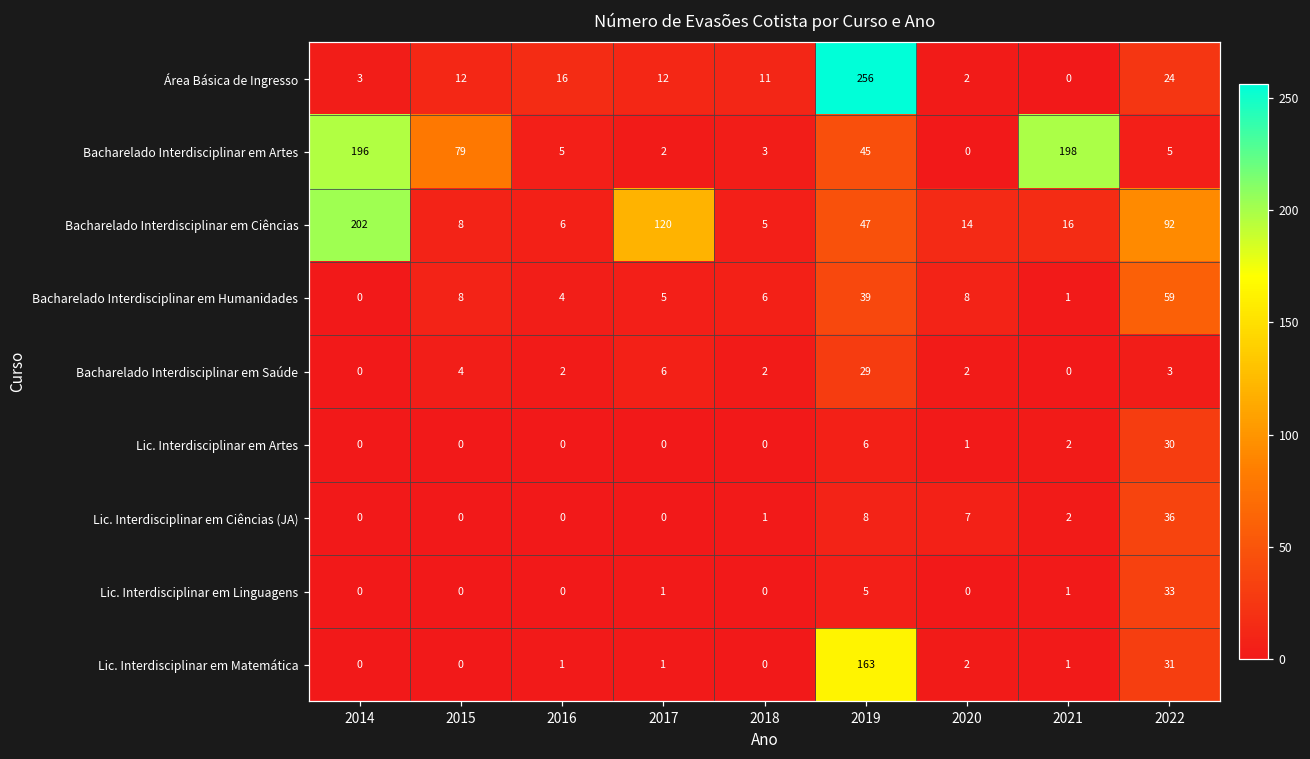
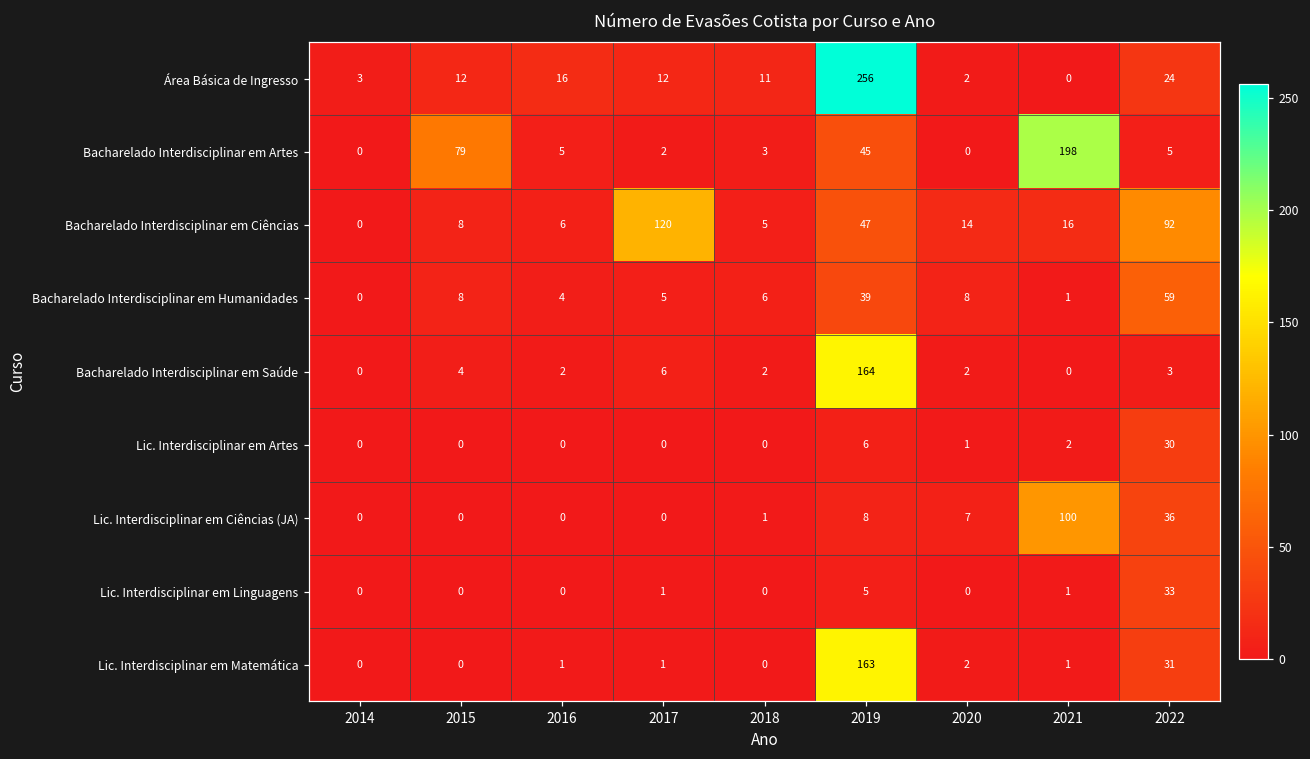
Bacharelado Interdisciplinar em Artes, 2014: 196 -> 0
Bacharelado Interdisciplinar em Ciências, 2014: 202 -> 0
Bacharelado Interdisciplinar em Saúde, 2019: 29 -> 164
Lic. Interdisciplinar em Ciências (JA), 2021: 2 -> 100
